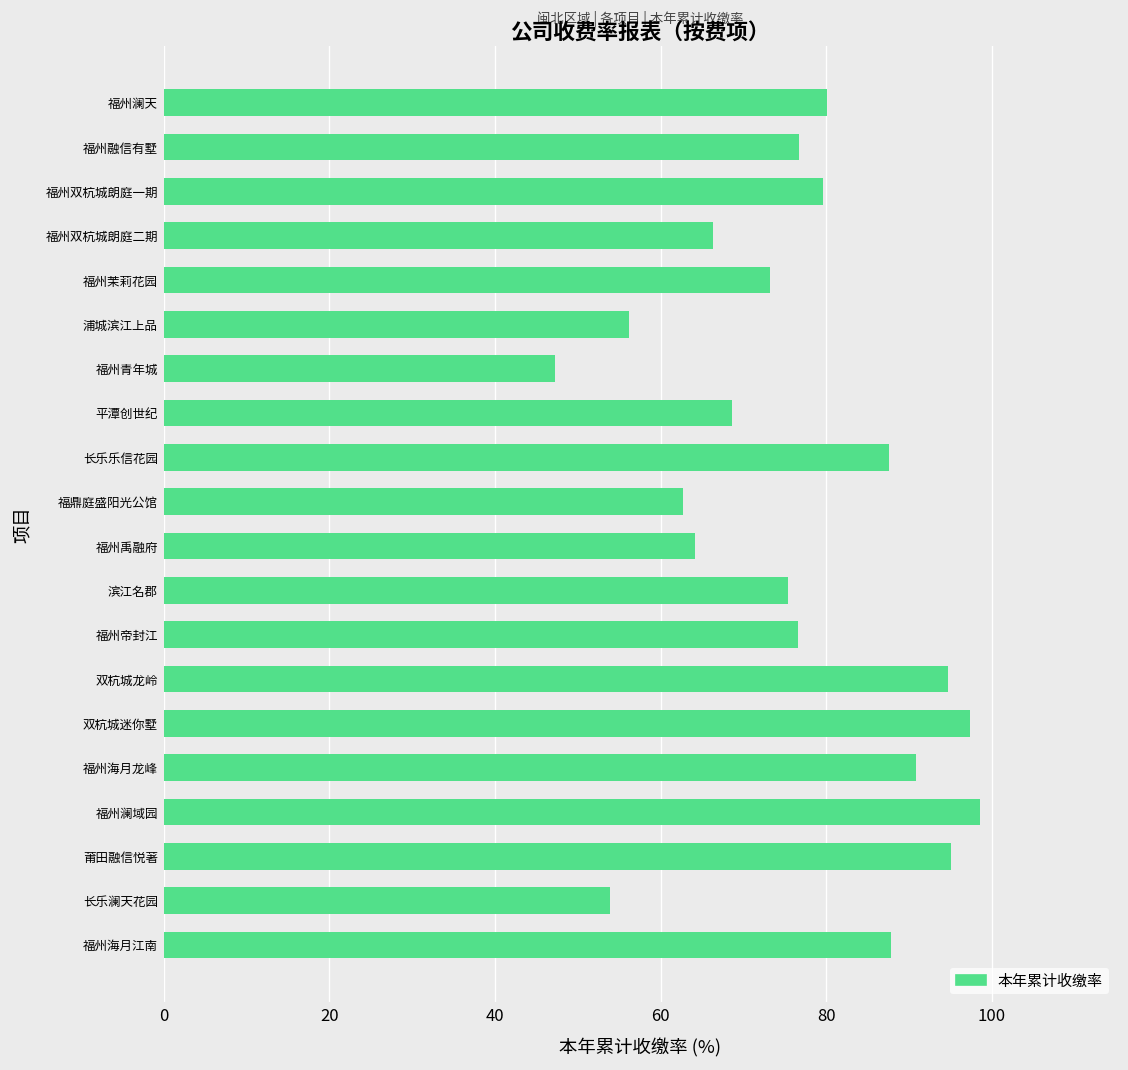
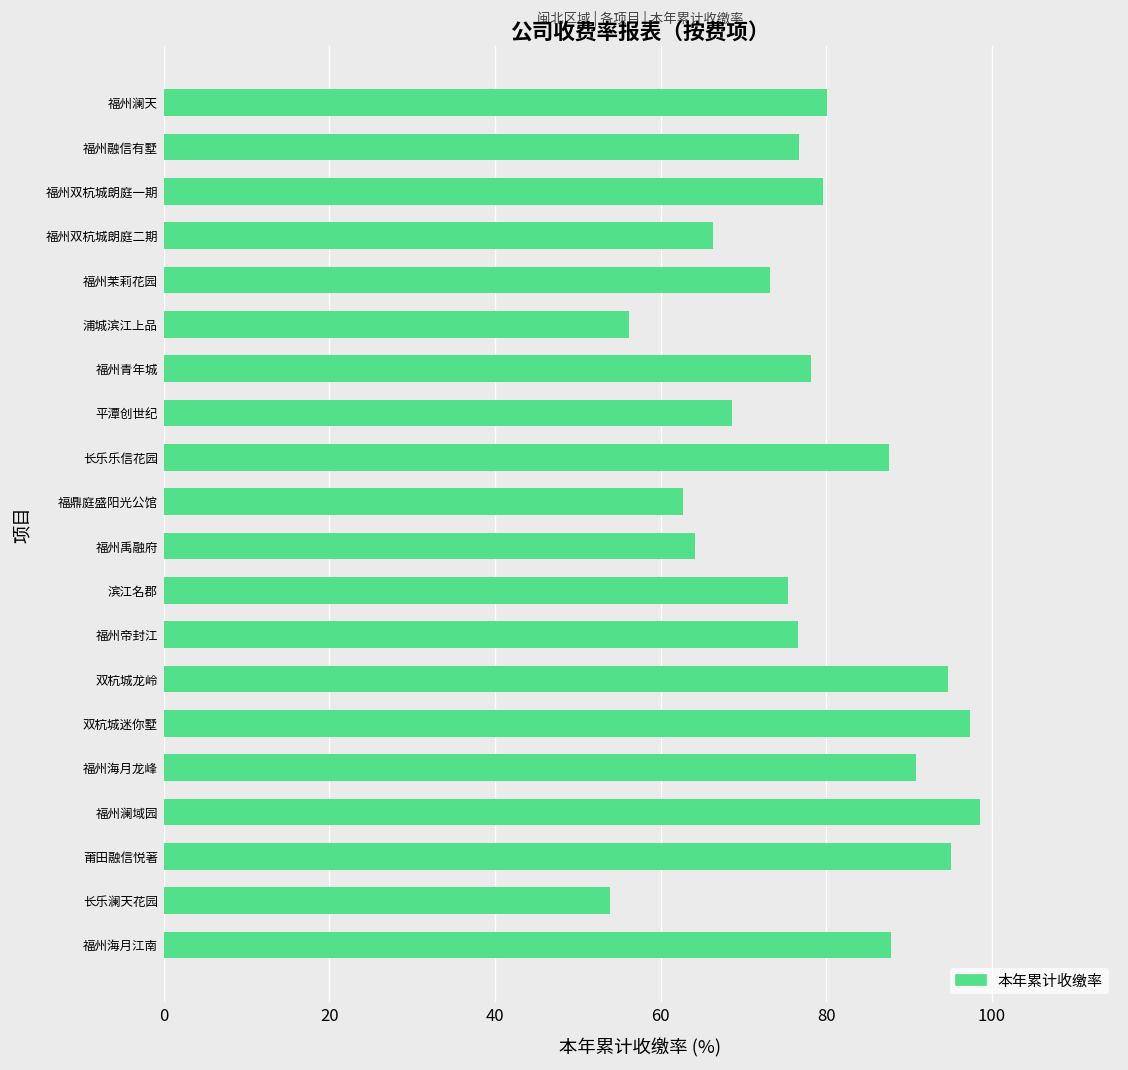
福州青年城: 47 -> 78
